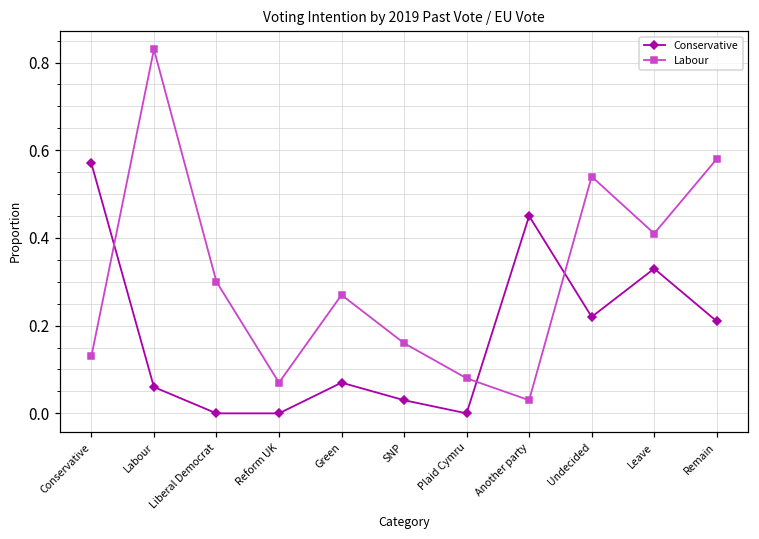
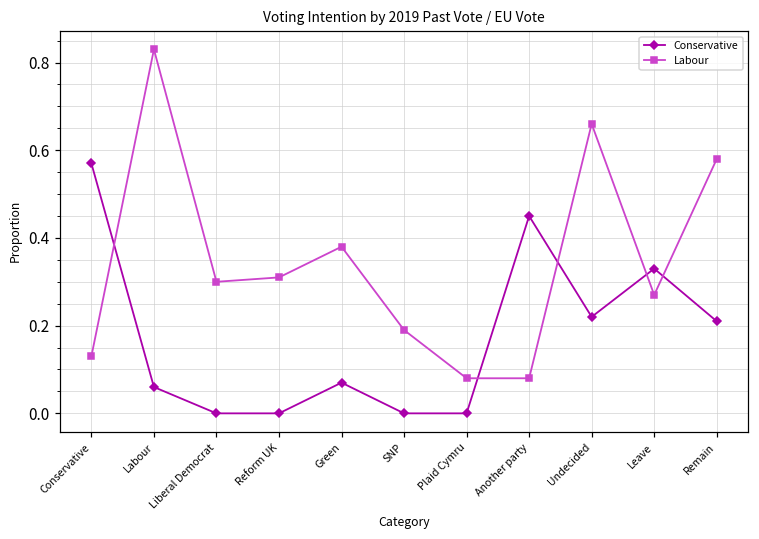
Labour, Reform UK: 0.07 -> 0.31
Labour, Green: 0.27 -> 0.38
Conservative, SNP: 0.03 -> 0.00
Labour, SNP: 0.16 -> 0.19
Labour, Another party: 0.03 -> 0.08
Labour, Undecided: 0.54 -> 0.66
Labour, Leave: 0.41 -> 0.27
